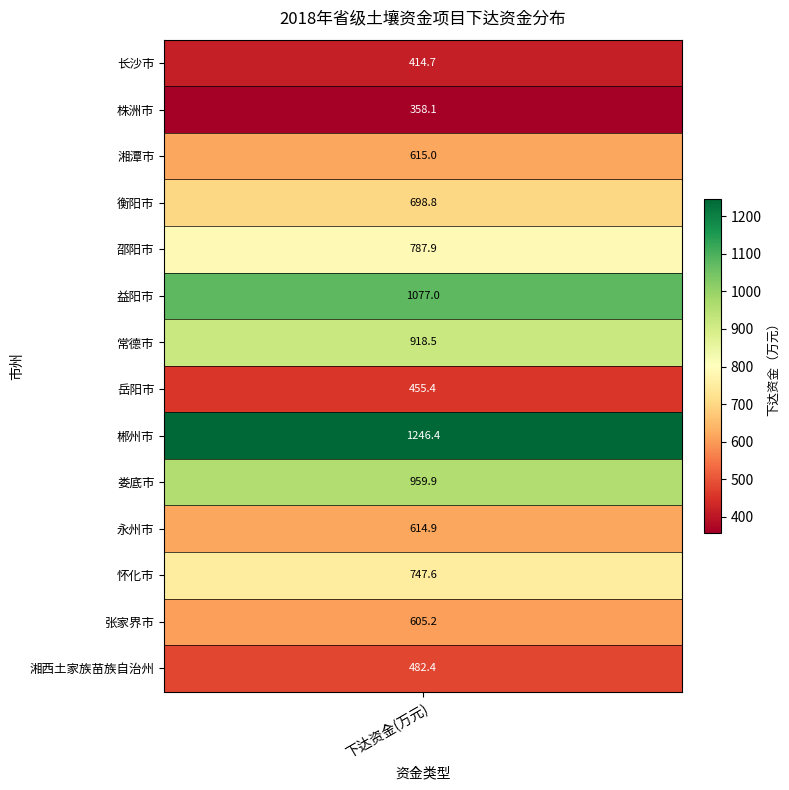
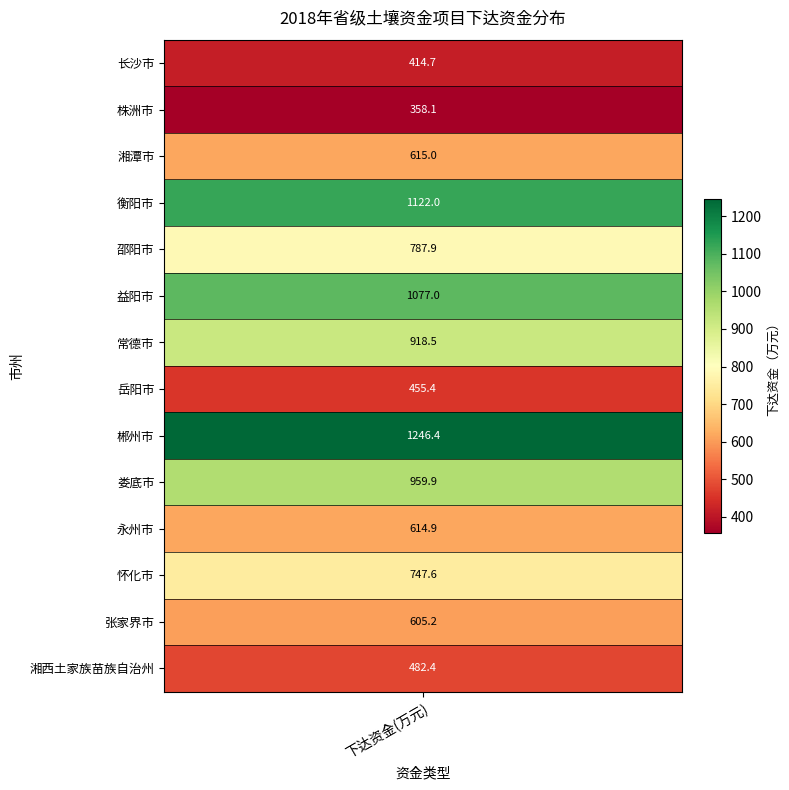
衡阳市, 下达资金(万元): 698.8 -> 1122.0
